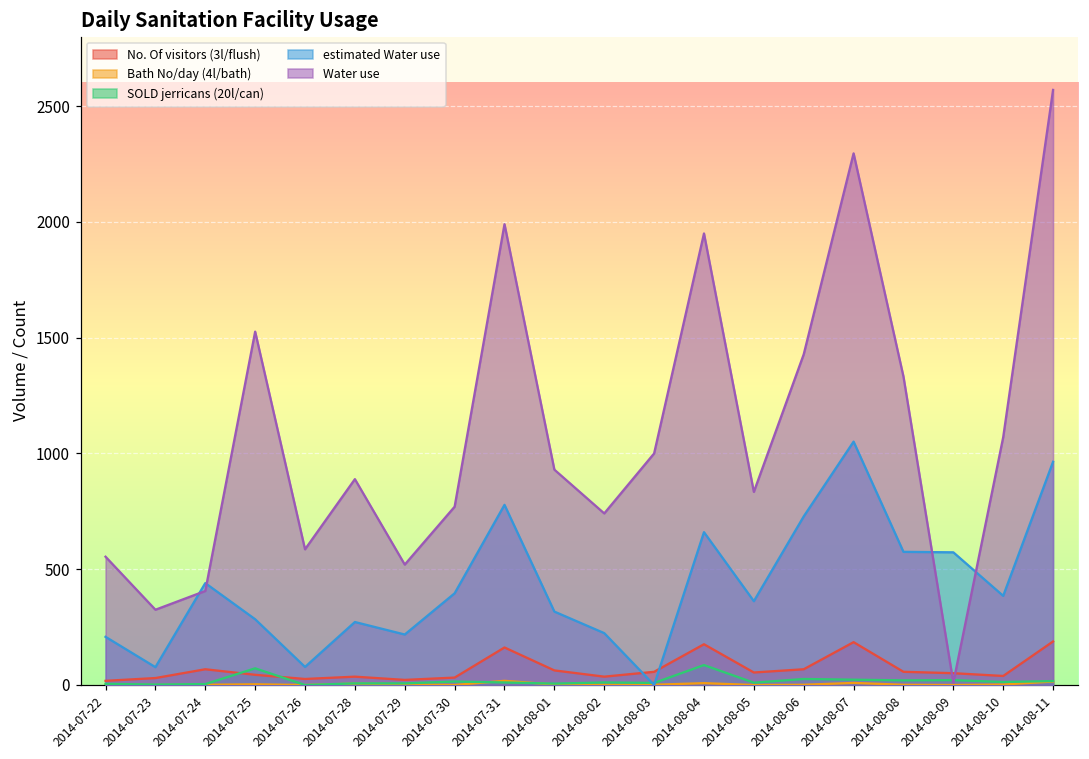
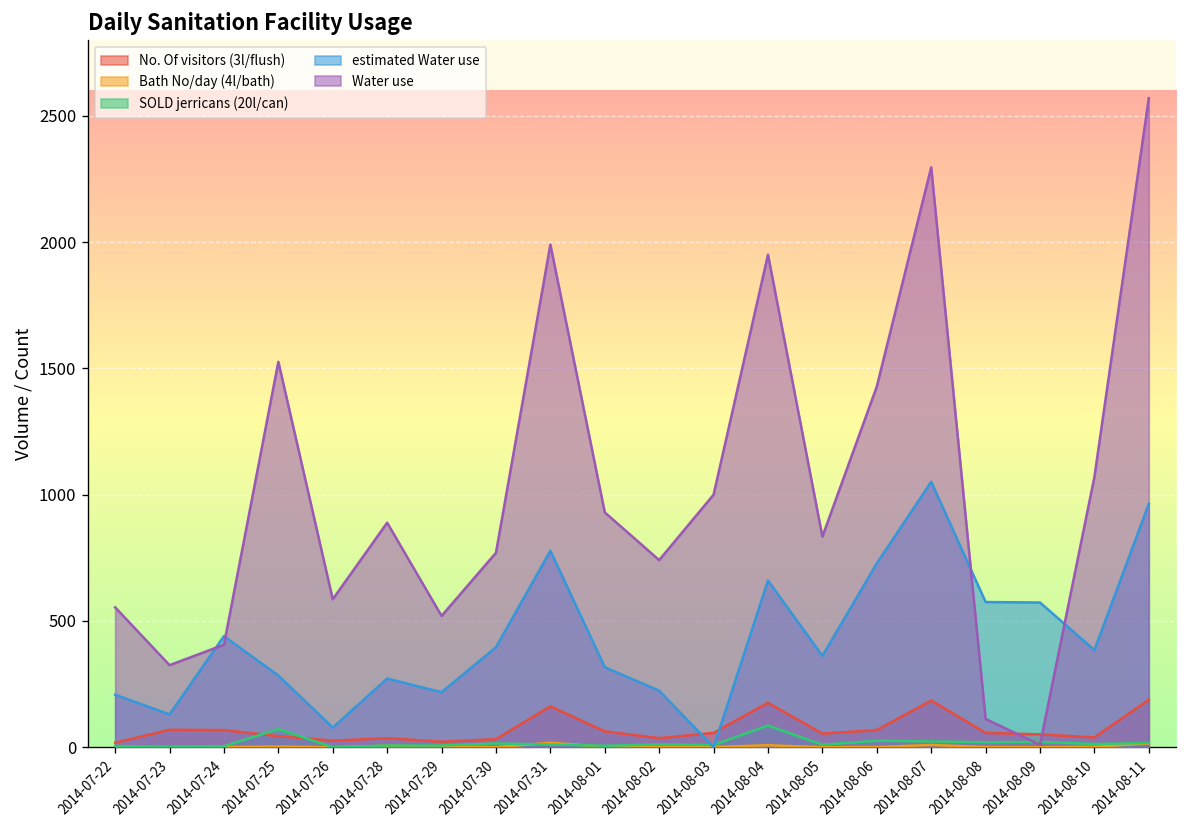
No. Of visitors (3l/flush), 2014-07-23: 30 -> 70
estimated Water use, 2014-07-23: 80 -> 130
Water use, 2014-08-08: 1330 -> 110
